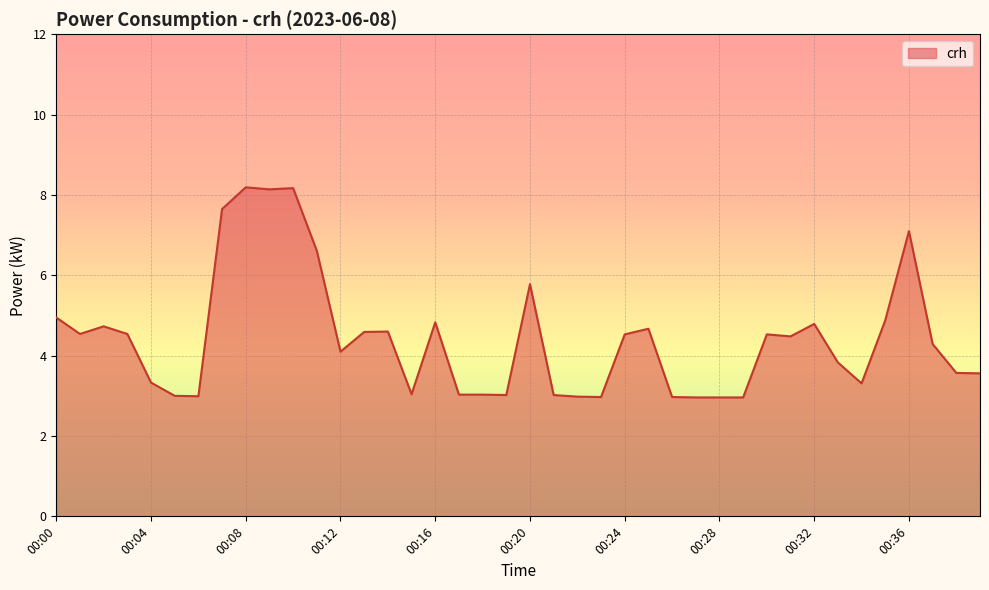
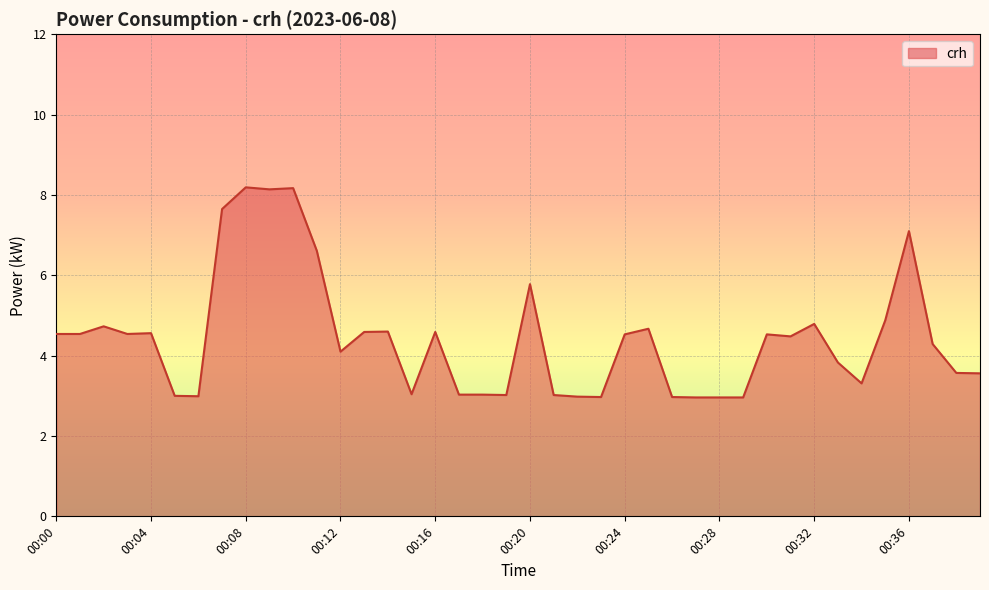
00:00: 5.0 -> 4.5
00:04: 3.3 -> 4.6
00:16: 4.8 -> 4.6
